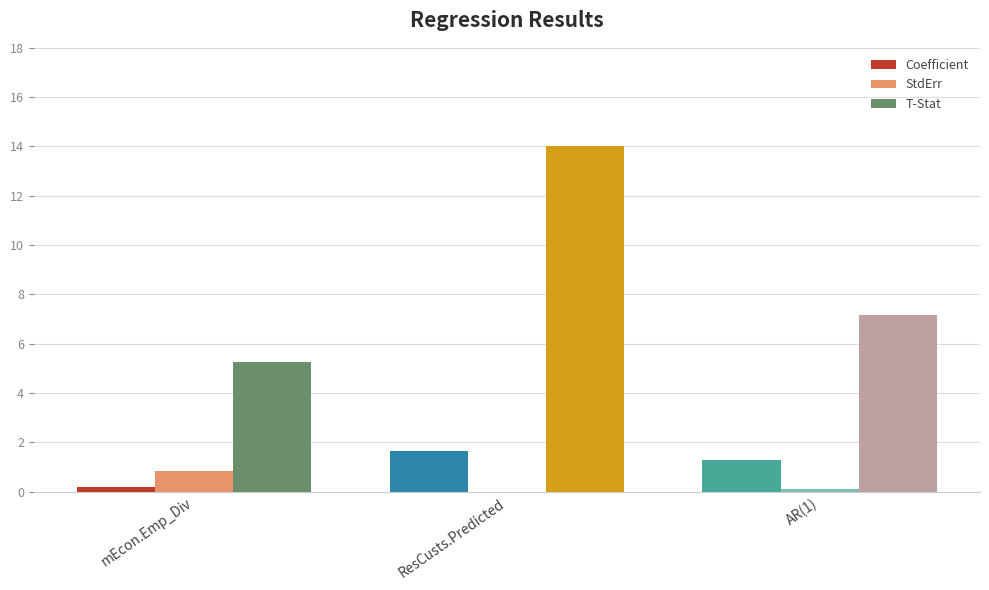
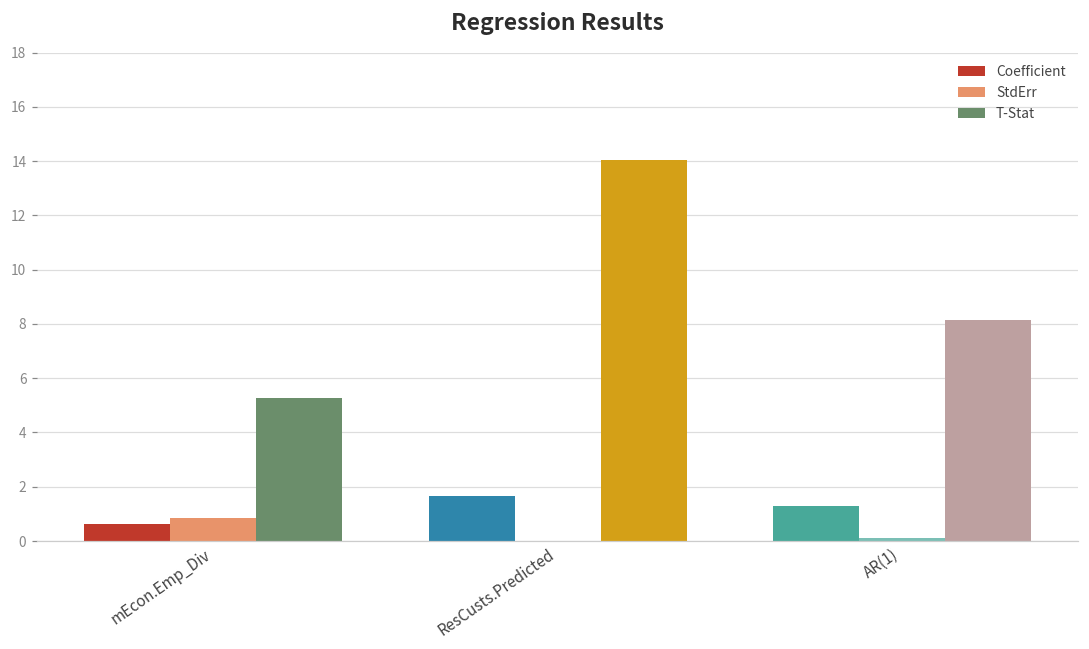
Coefficient, mEcon.Emp_Div: 0.2 -> 0.6
T-Stat, AR(1): 7.1 -> 8.1
